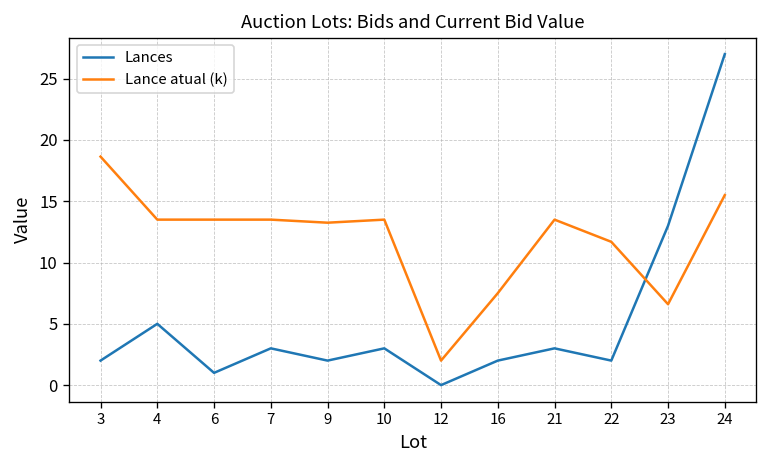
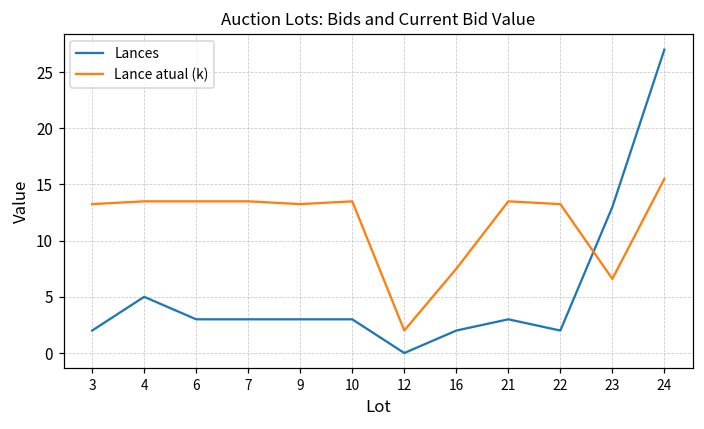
Lance atual (k), 3: 18.6 -> 13.3
Lances, 6: 1 -> 3
Lances, 9: 2 -> 3
Lance atual (k), 22: 11.7 -> 13.3
